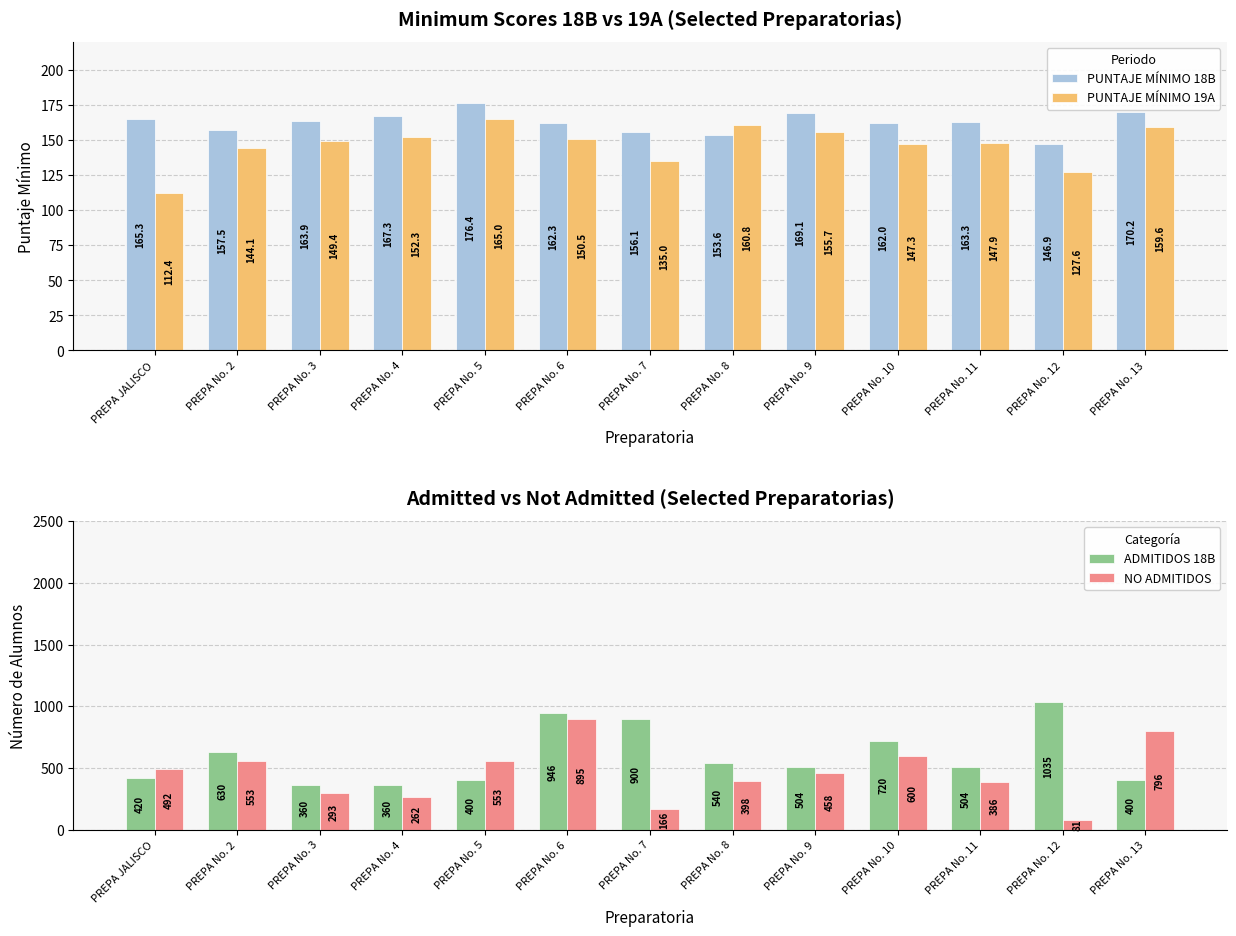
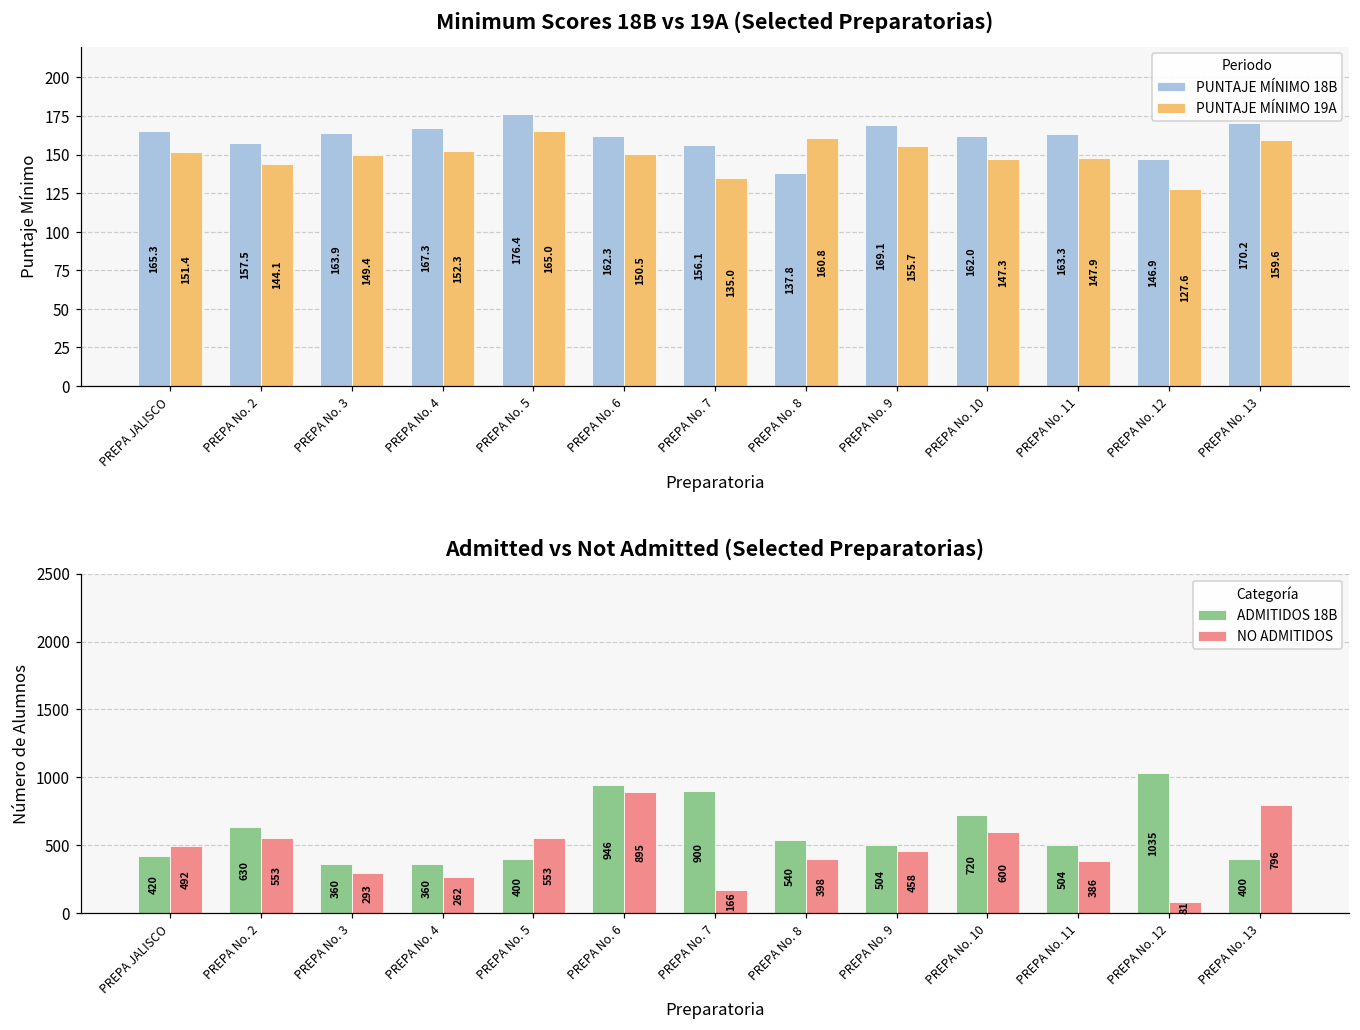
Minimum Scores 18B vs 19A (Selected Preparatorias), PUNTAJE MÍNIMO 19A, PREPA JALISCO: 112.4 -> 151.4
Minimum Scores 18B vs 19A (Selected Preparatorias), PUNTAJE MÍNIMO 18B, PREPA No. 8: 153.6 -> 137.8
